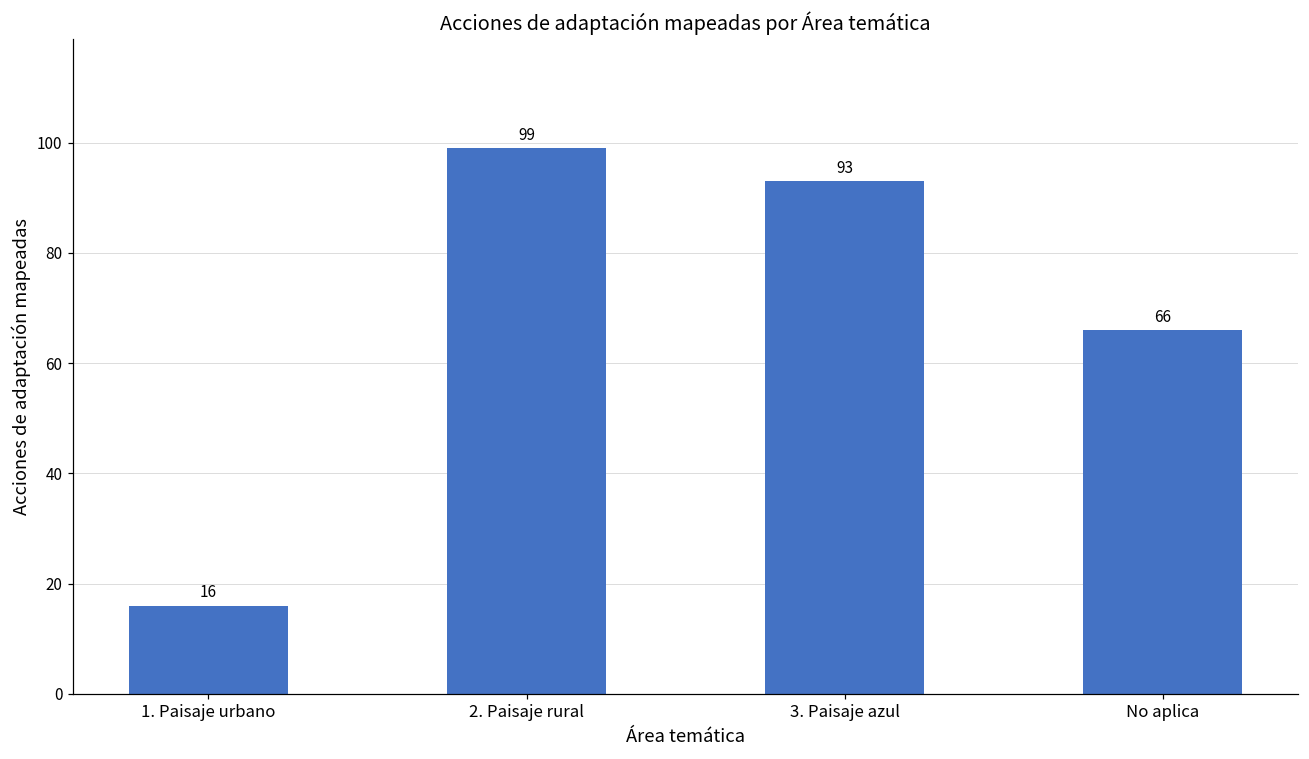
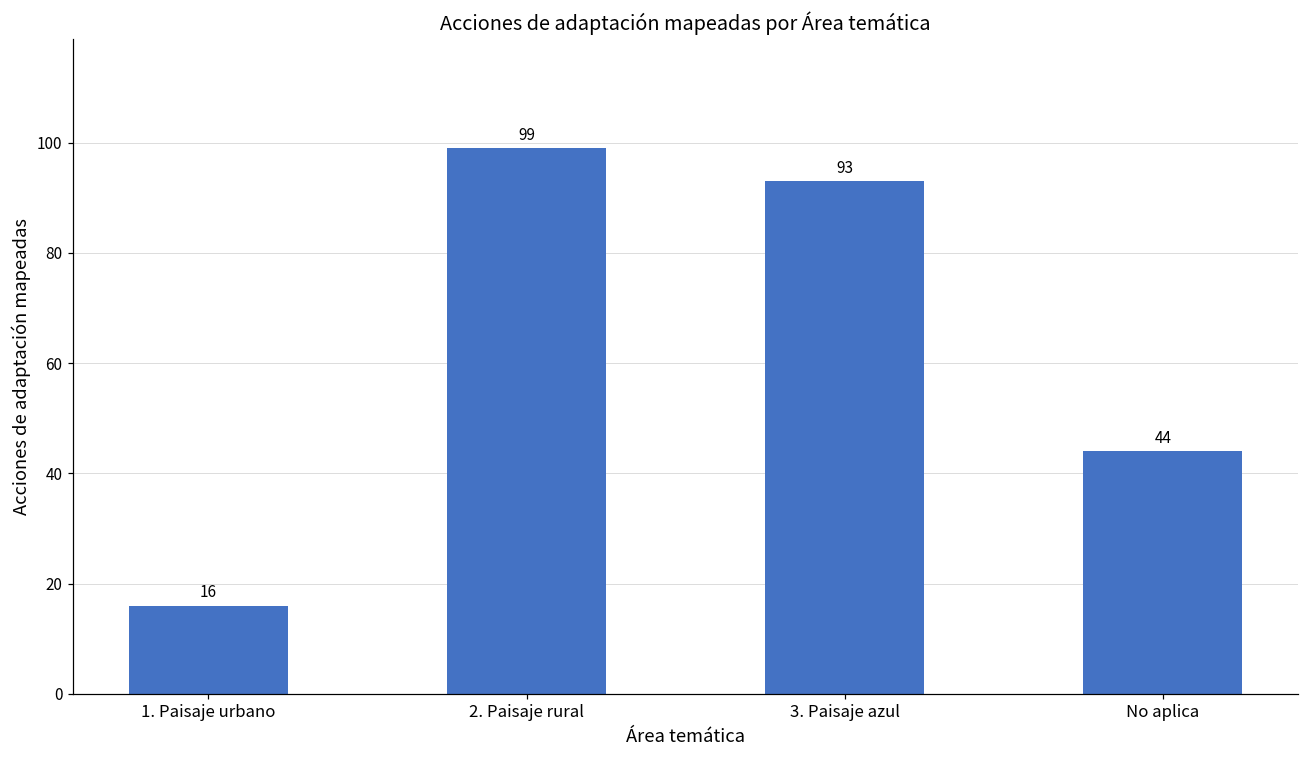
No aplica: 66 -> 44
